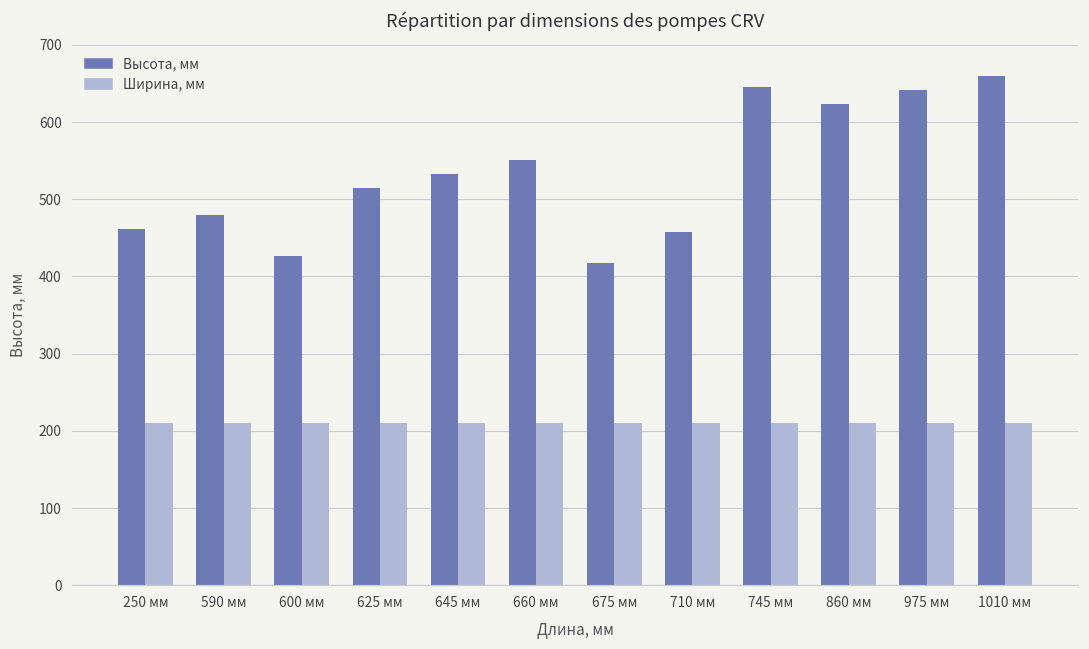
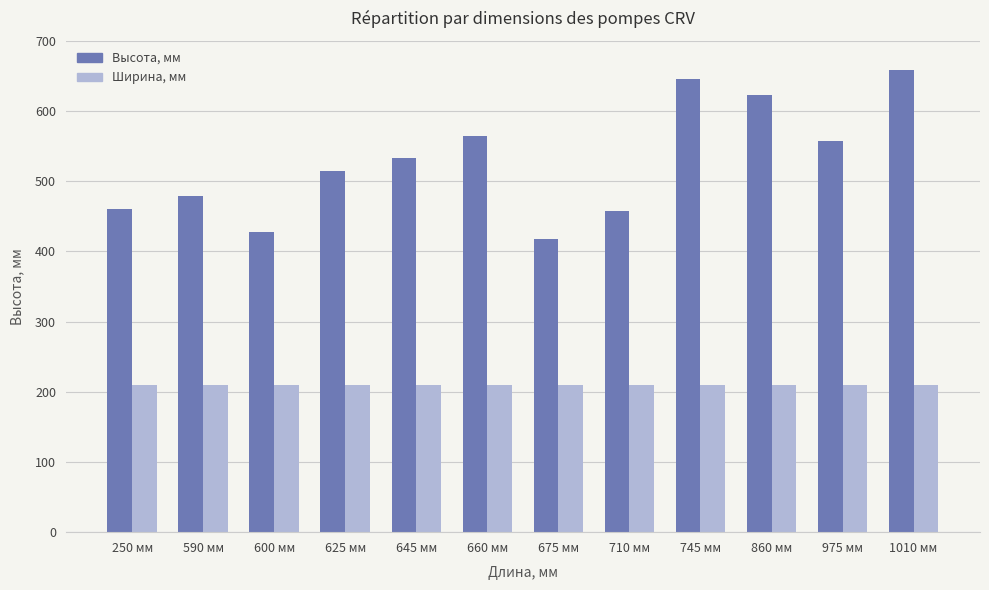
Высота, мм, 660 мм: 550 -> 560
Высота, мм, 975 мм: 640 -> 560
